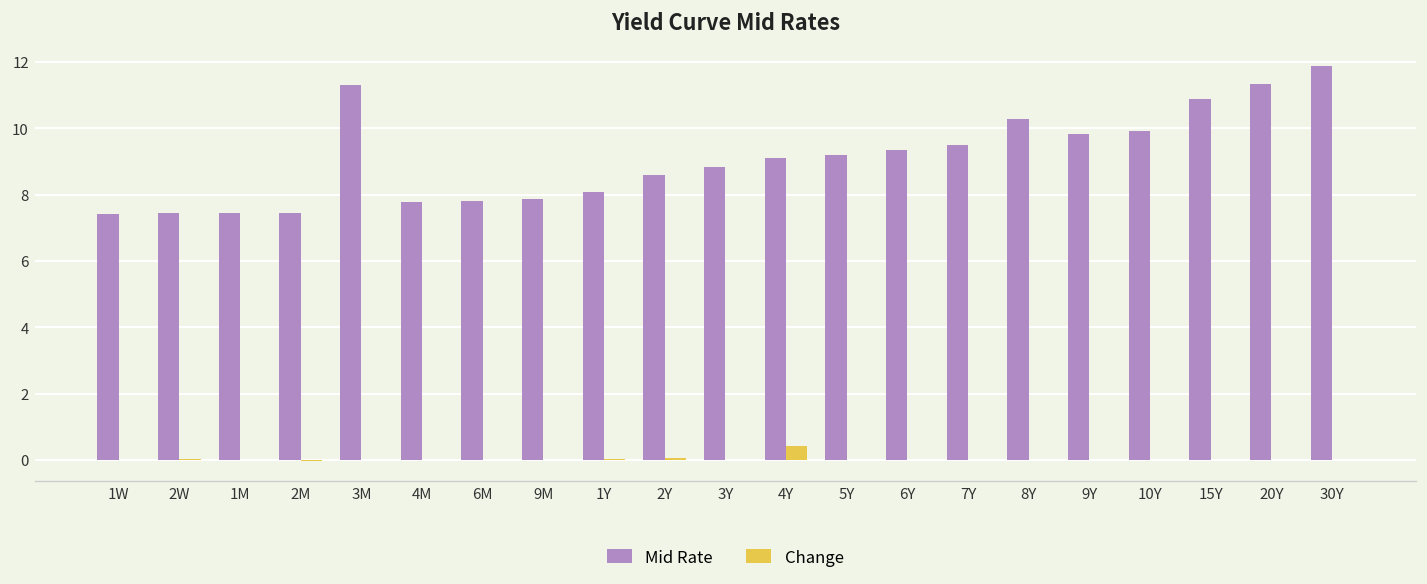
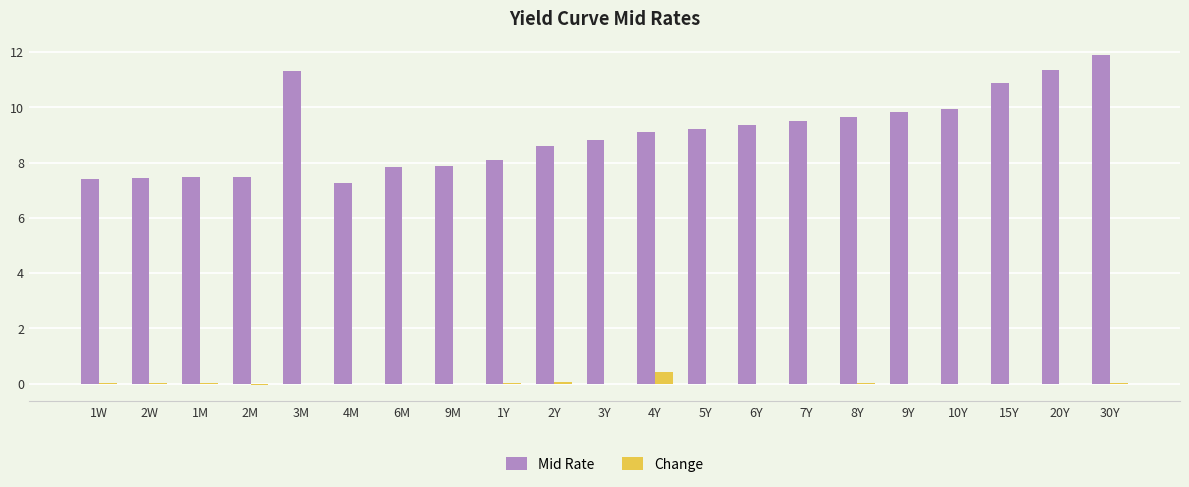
Mid Rate, 4M: 7.8 -> 7.3
Mid Rate, 8Y: 10.3 -> 9.6
